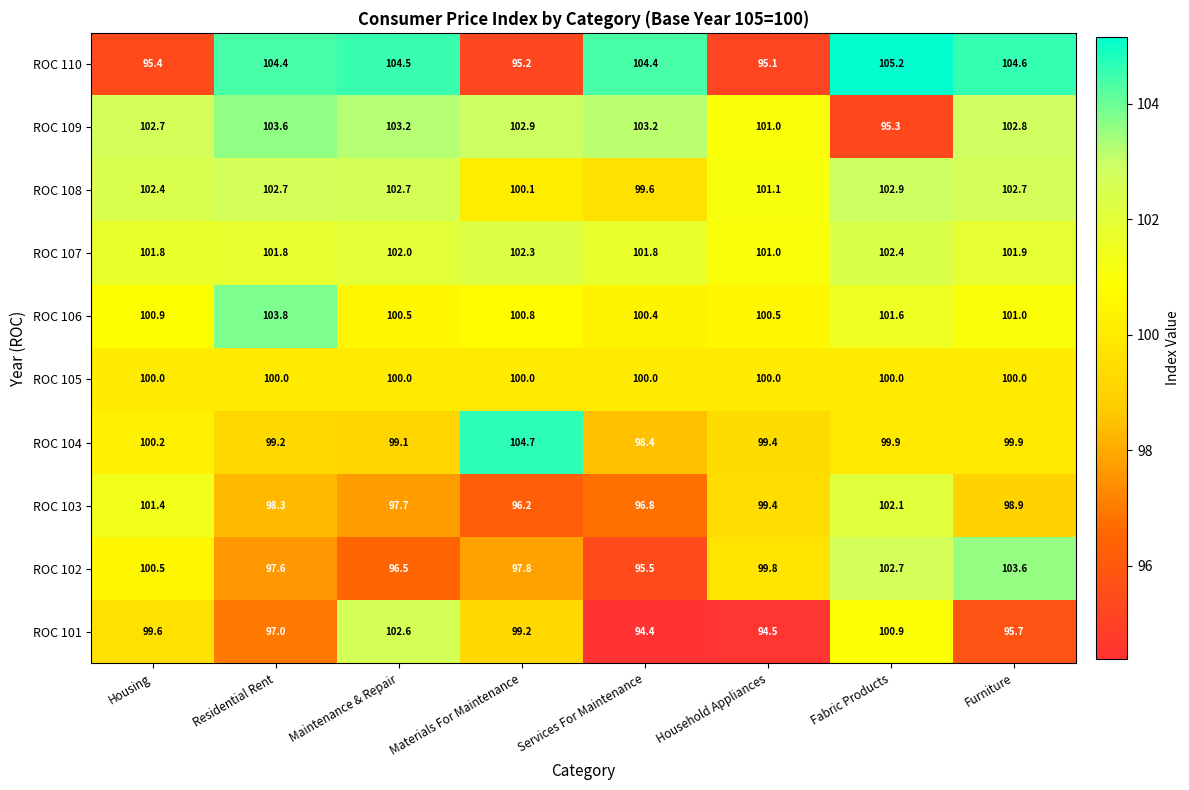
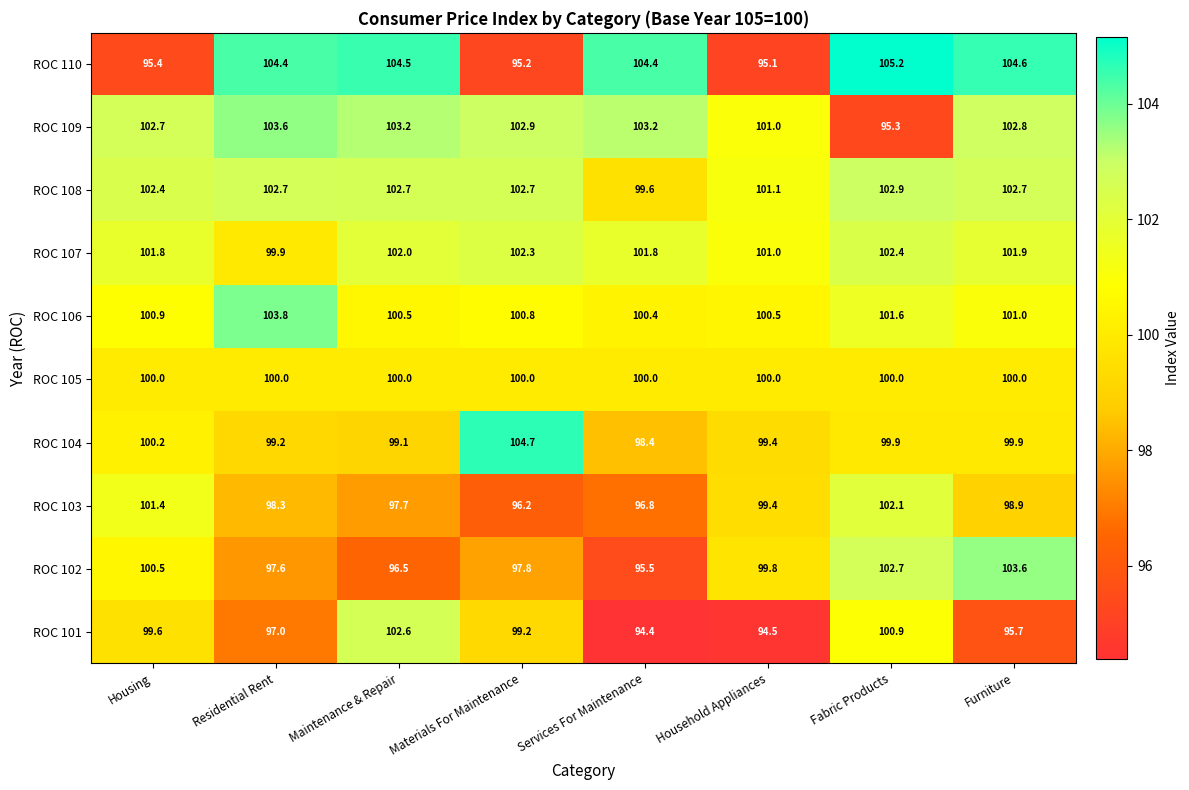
ROC 108, Materials For Maintenance: 100.1 -> 102.7
ROC 107, Residential Rent: 101.8 -> 99.9
